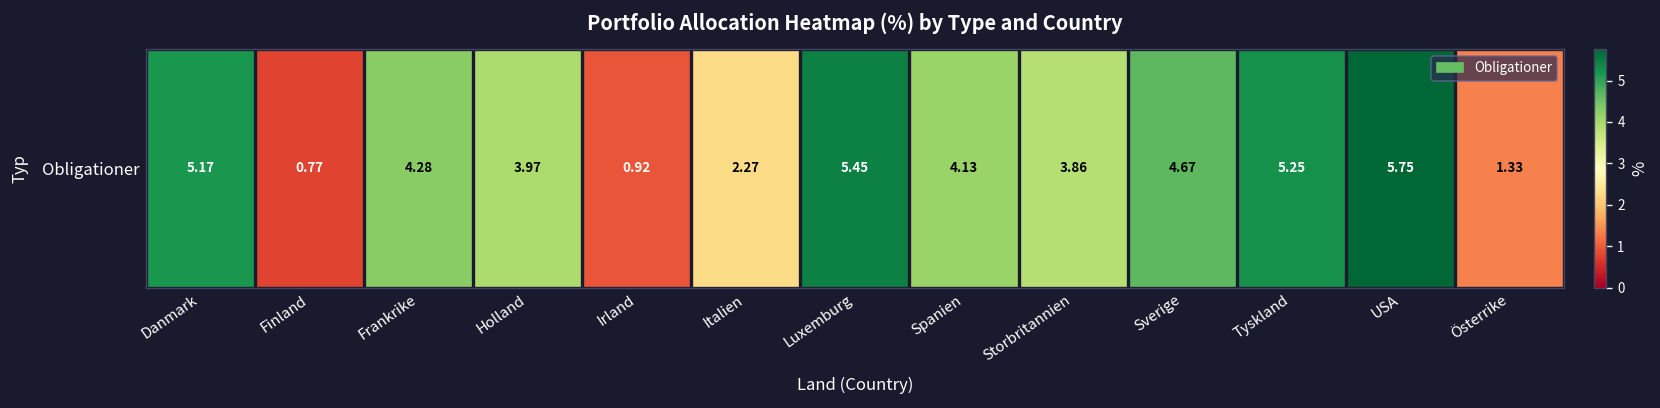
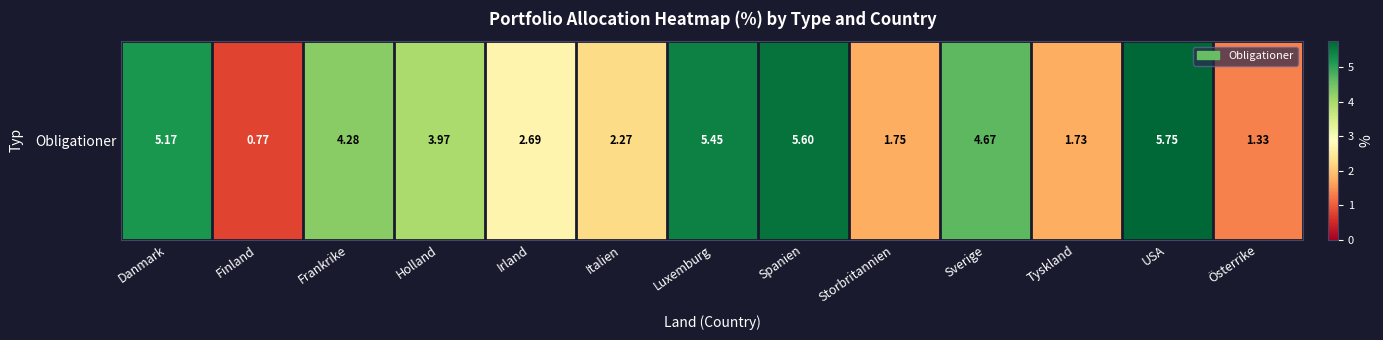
Obligationer, Irland: 0.92 -> 2.69
Obligationer, Spanien: 4.13 -> 5.60
Obligationer, Storbritannien: 3.86 -> 1.75
Obligationer, Tyskland: 5.25 -> 1.73
